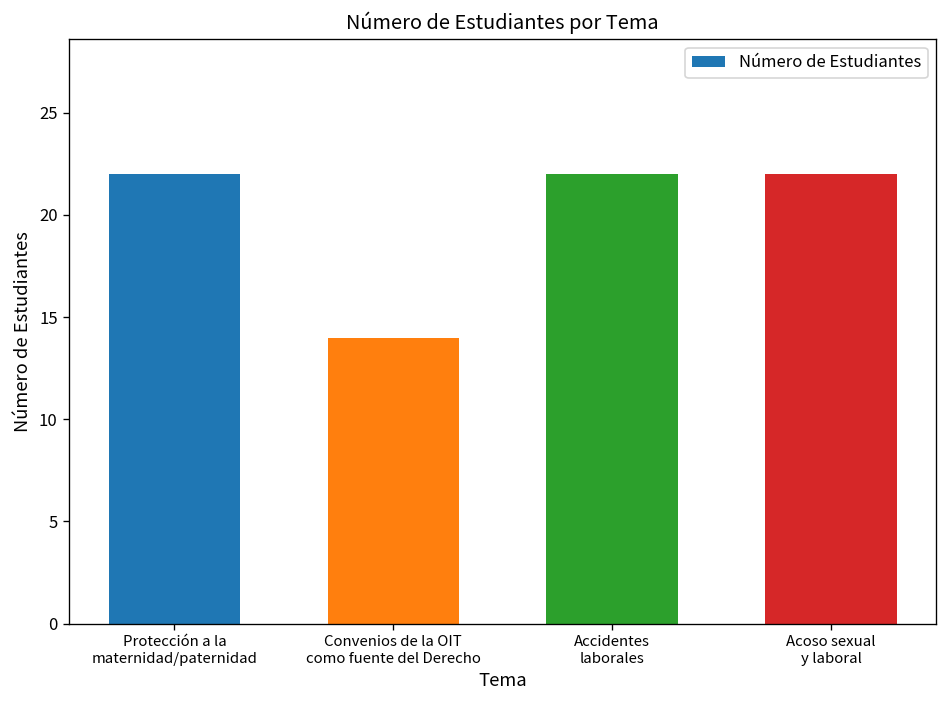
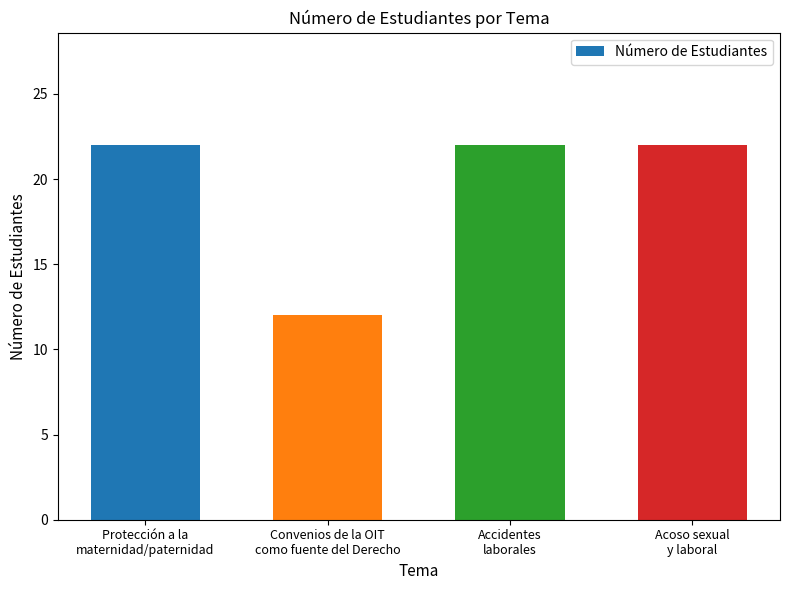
Convenios de la OIT como fuente del Derecho: 14 -> 12
